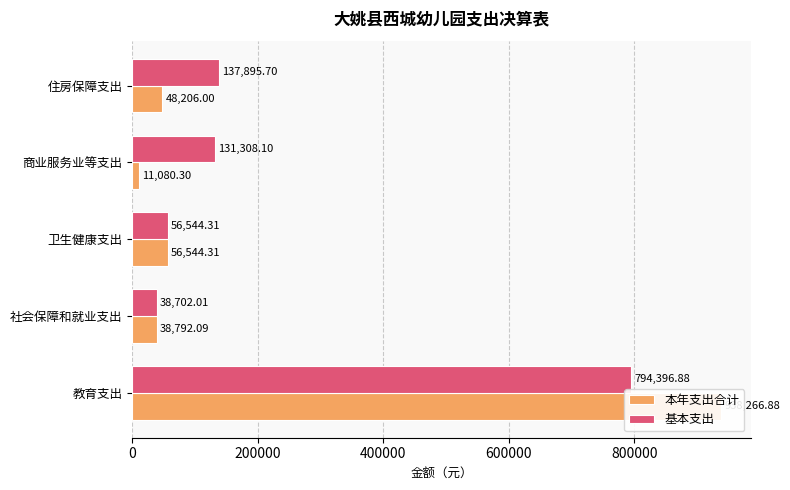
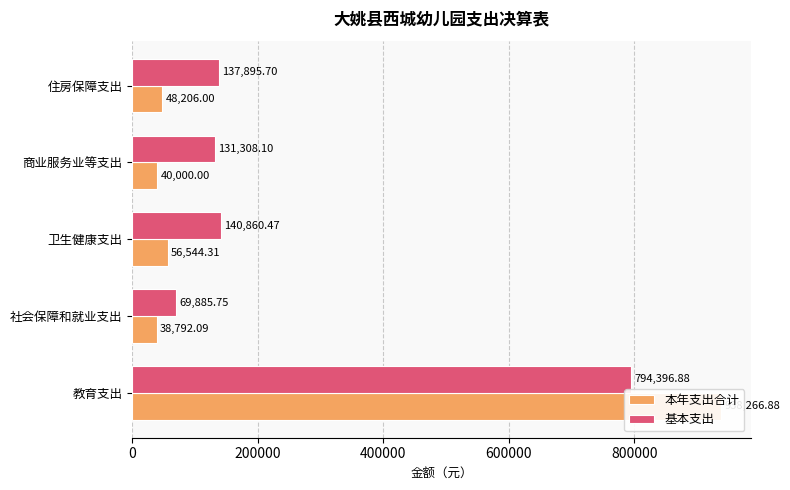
本年支出合计, 商业服务业等支出: 11,080.30 -> 40,000.00
基本支出, 卫生健康支出: 56,544.31 -> 140,860.47
基本支出, 社会保障和就业支出: 38,702.01 -> 69,885.75
